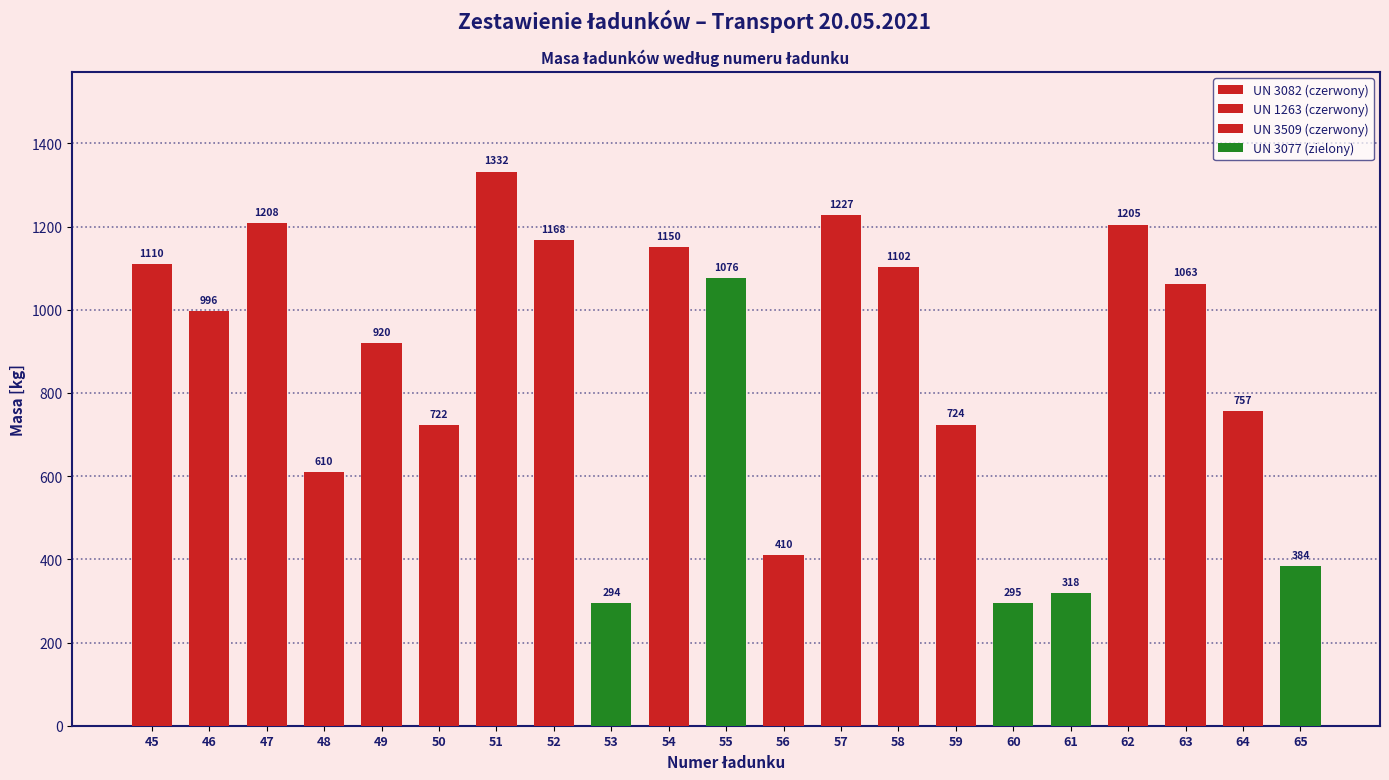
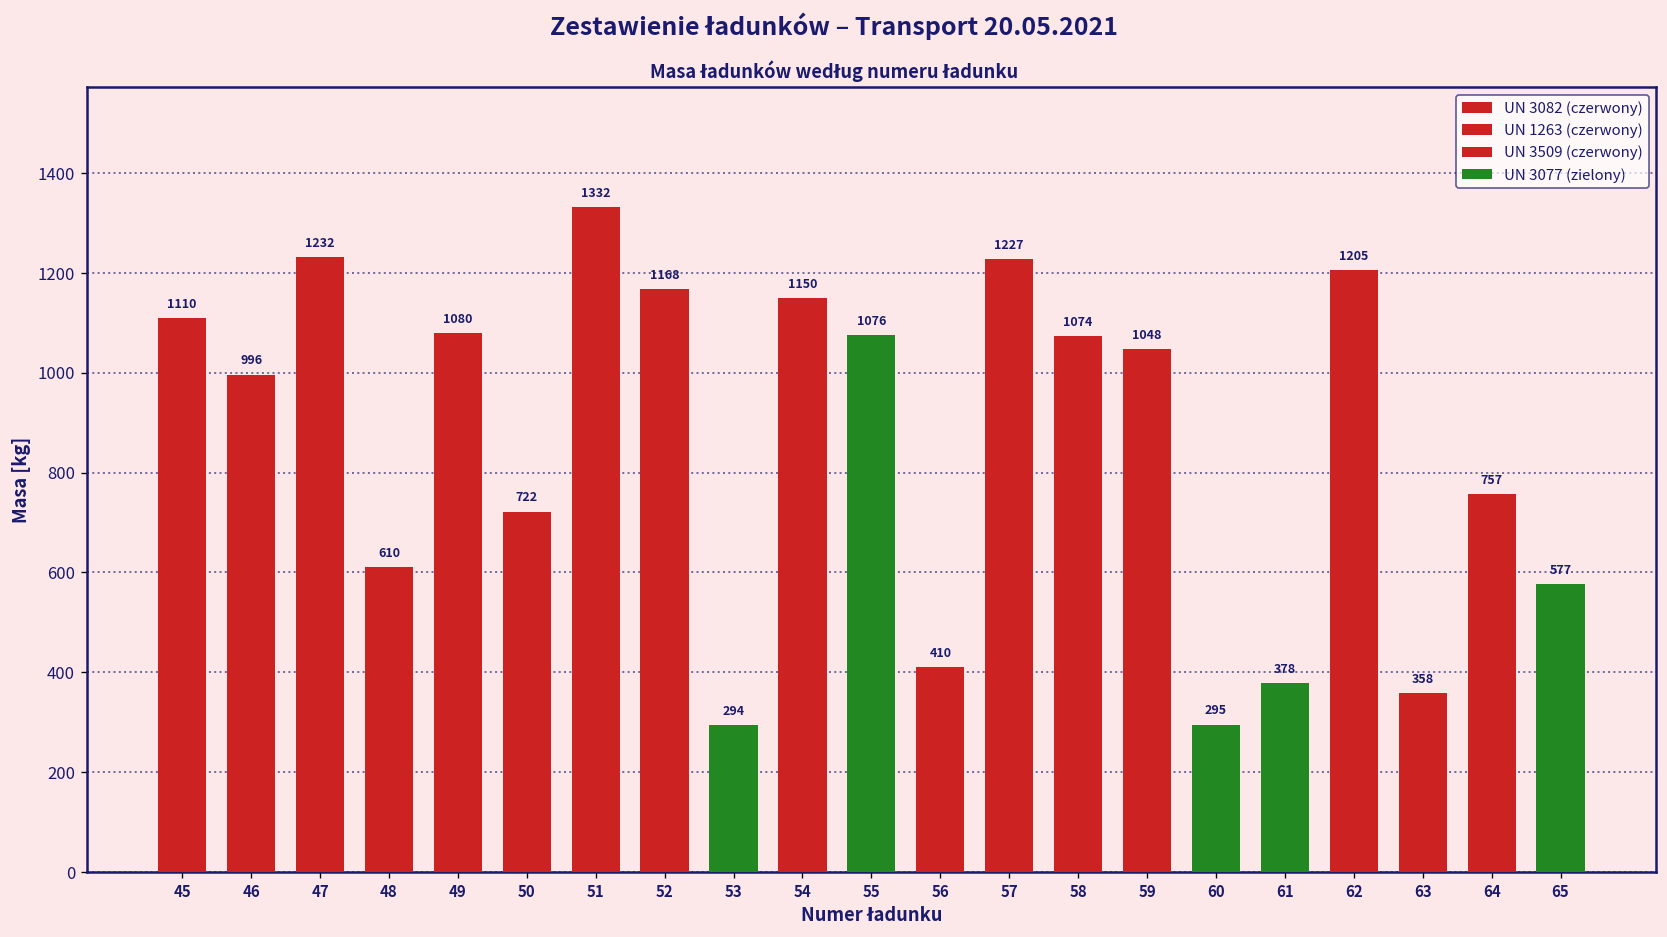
47: 1208 -> 1232
49: 920 -> 1080
58: 1102 -> 1074
59: 724 -> 1048
61: 318 -> 378
63: 1063 -> 358
65: 384 -> 577
